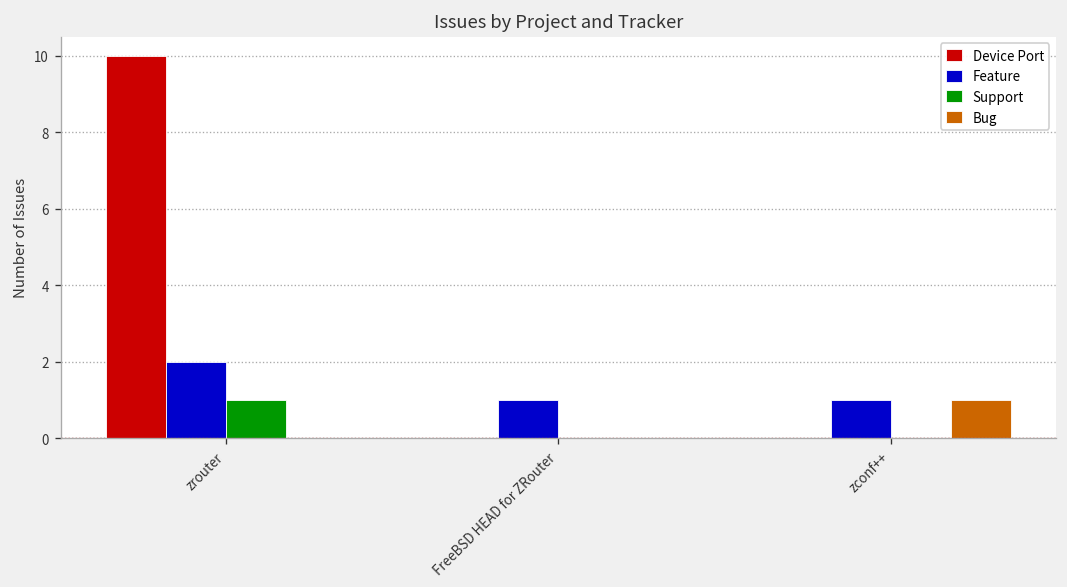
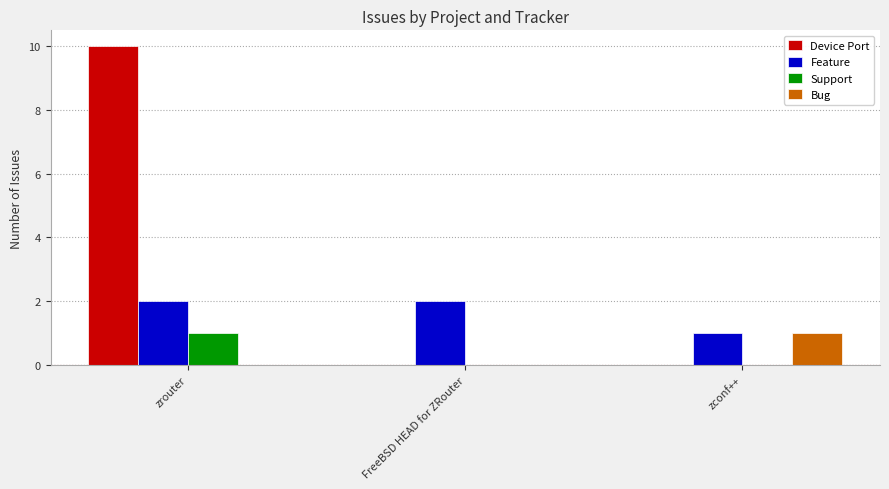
Feature, FreeBSD HEAD for ZRouter: 1 -> 2
